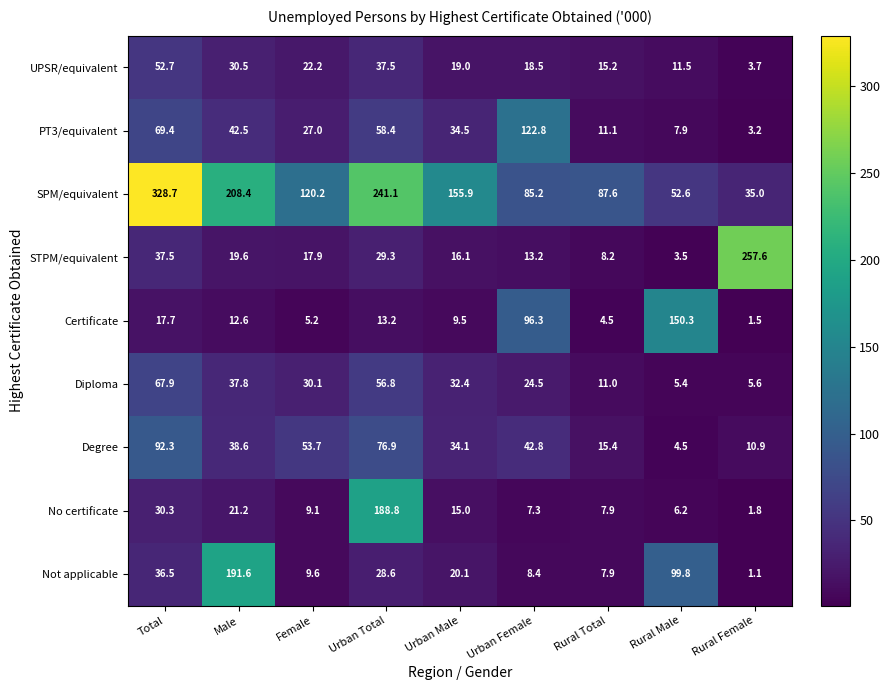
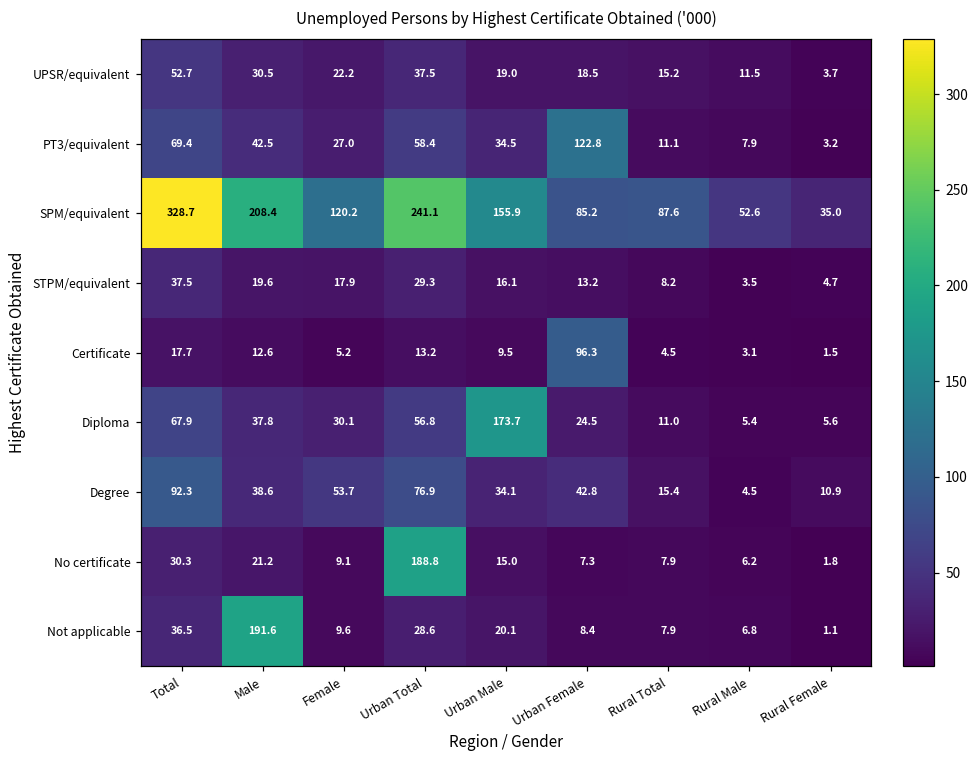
STPM/equivalent, Rural Female: 257.6 -> 4.7
Certificate, Rural Male: 150.3 -> 3.1
Diploma, Urban Male: 32.4 -> 173.7
Not applicable, Rural Male: 99.8 -> 6.8
